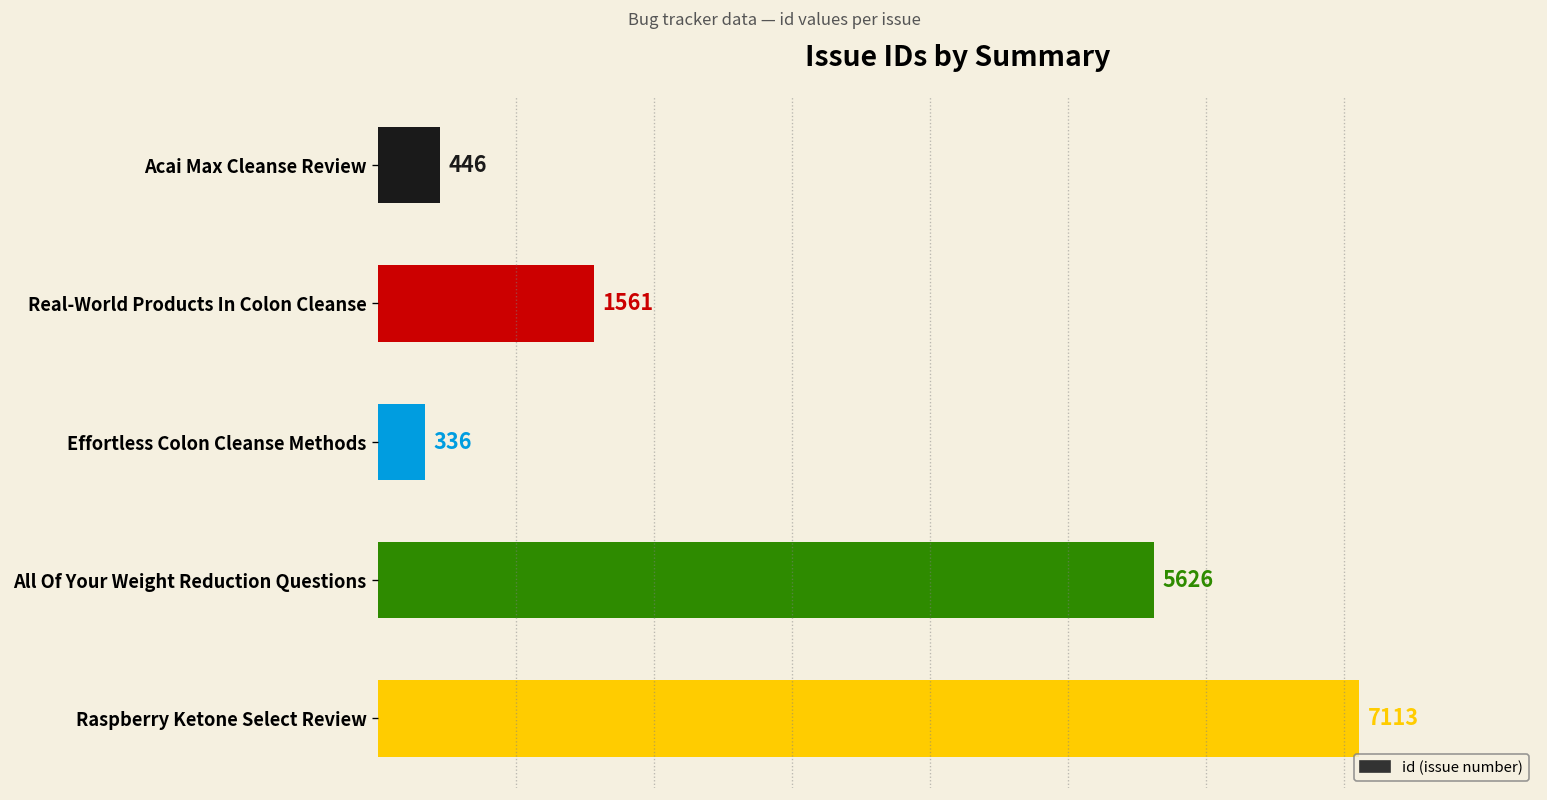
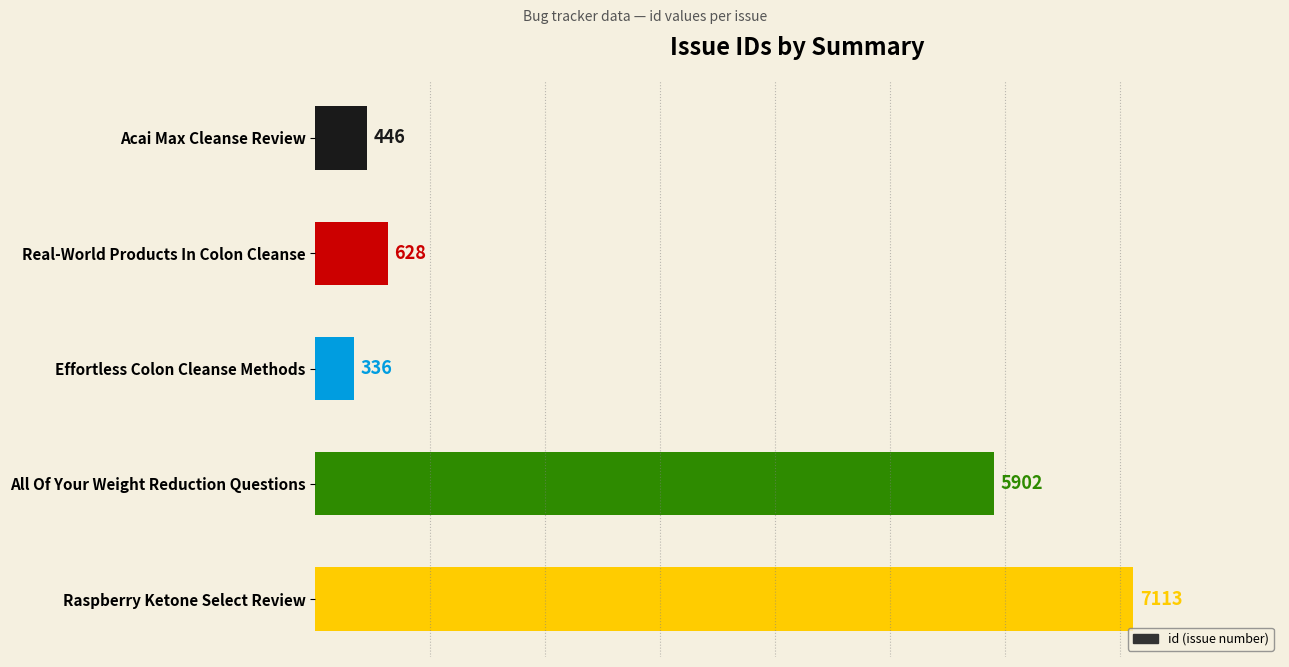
Real-World Products In Colon Cleanse: 1561 -> 628
All Of Your Weight Reduction Questions: 5626 -> 5902
